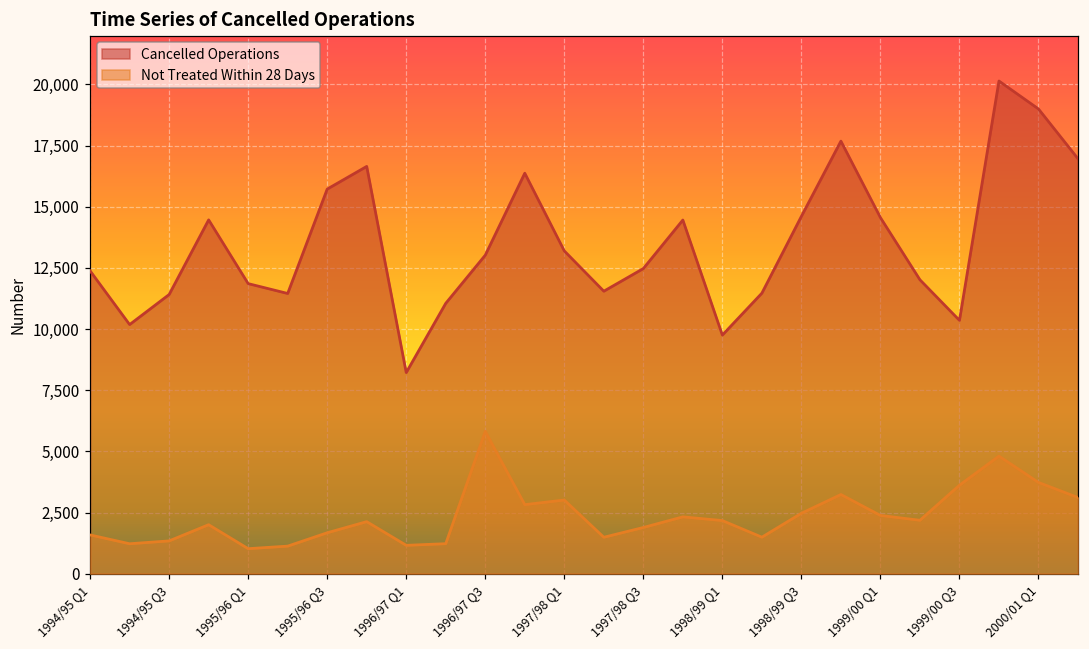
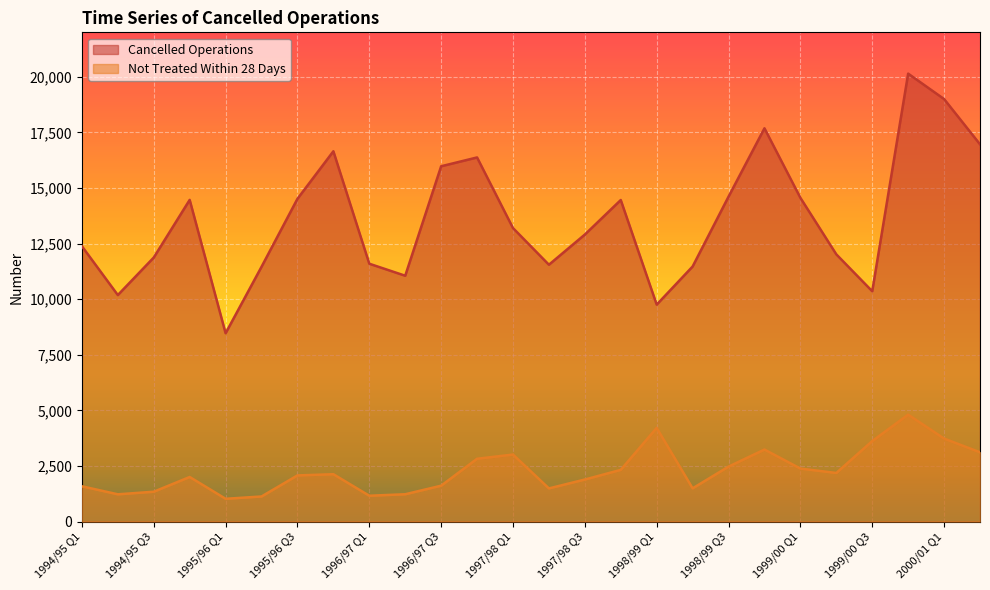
Cancelled Operations, 1994/95 Q3: 11,400 -> 11,900
Cancelled Operations, 1995/96 Q1: 11,900 -> 8,500
Cancelled Operations, 1995/96 Q3: 15,700 -> 14,500
Not Treated Within 28 Days, 1995/96 Q3: 1,700 -> 2,100
Cancelled Operations, 1996/97 Q1: 8,200 -> 11,600
Cancelled Operations, 1996/97 Q3: 13,000 -> 16,000
Not Treated Within 28 Days, 1996/97 Q3: 5,800 -> 1,600
Cancelled Operations, 1997/98 Q3: 12,500 -> 12,900
Not Treated Within 28 Days, 1998/99 Q1: 2,200 -> 4,200
